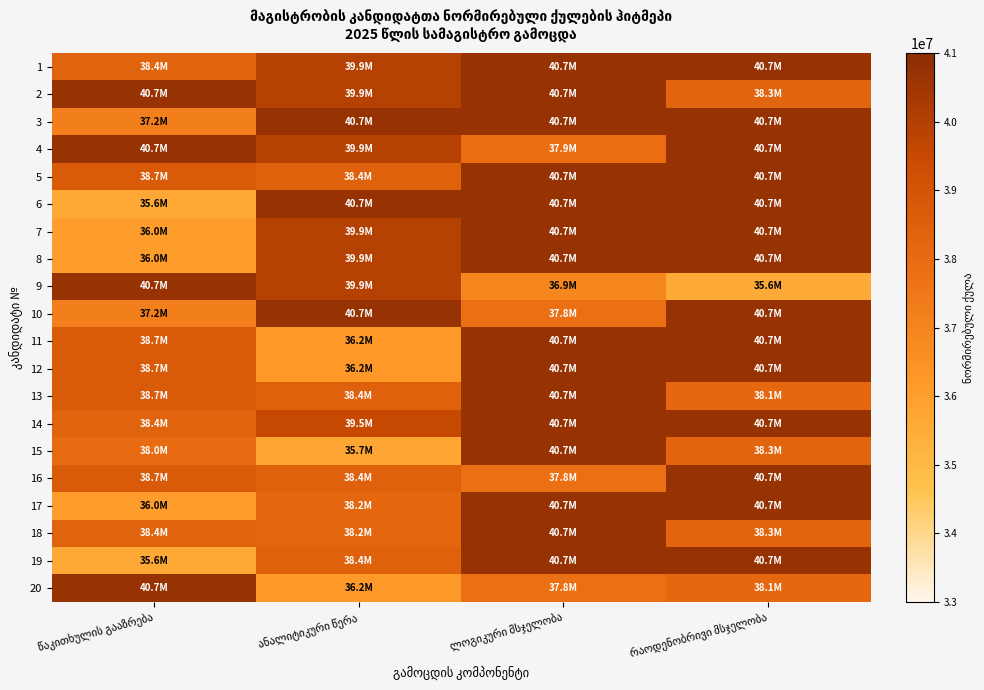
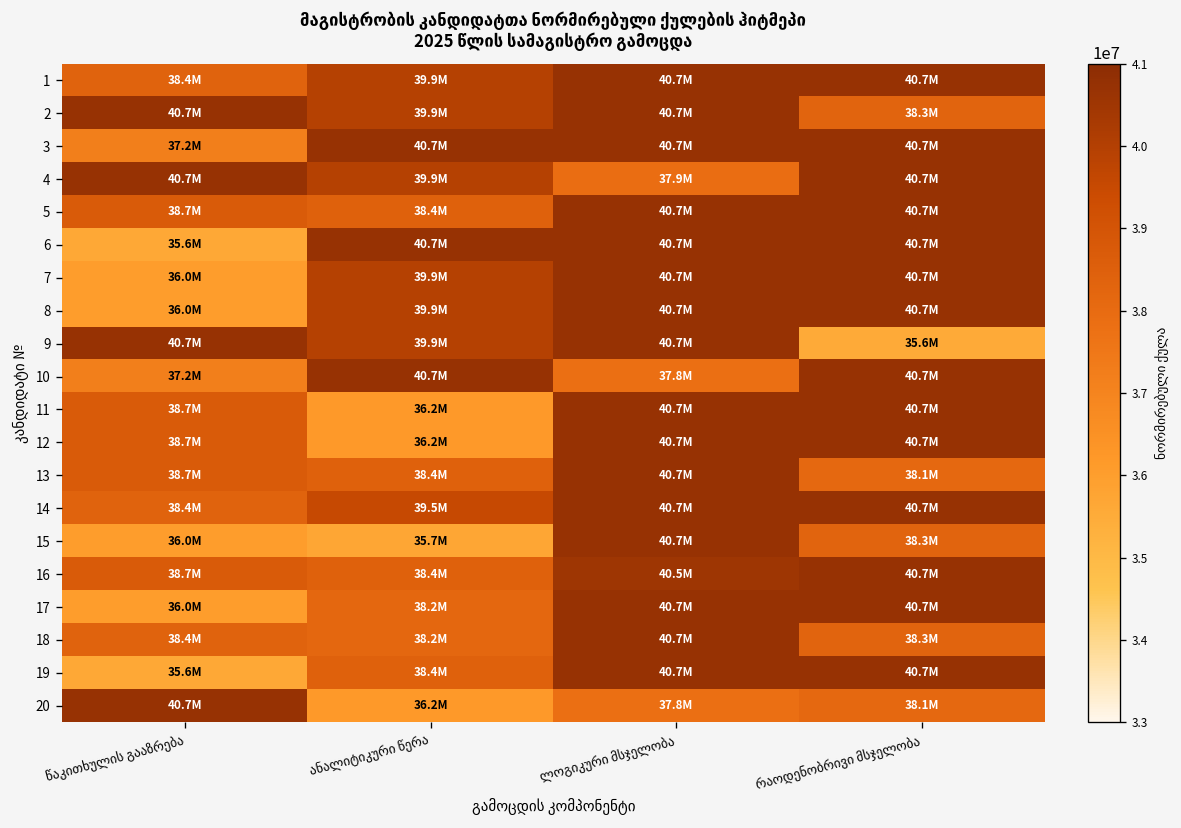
9, ლოგიკური მსჯელობა: 36.9M -> 40.7M
15, წაკითხულის გააზრება: 38.0M -> 36.0M
16, ლოგიკური მსჯელობა: 37.8M -> 40.5M
